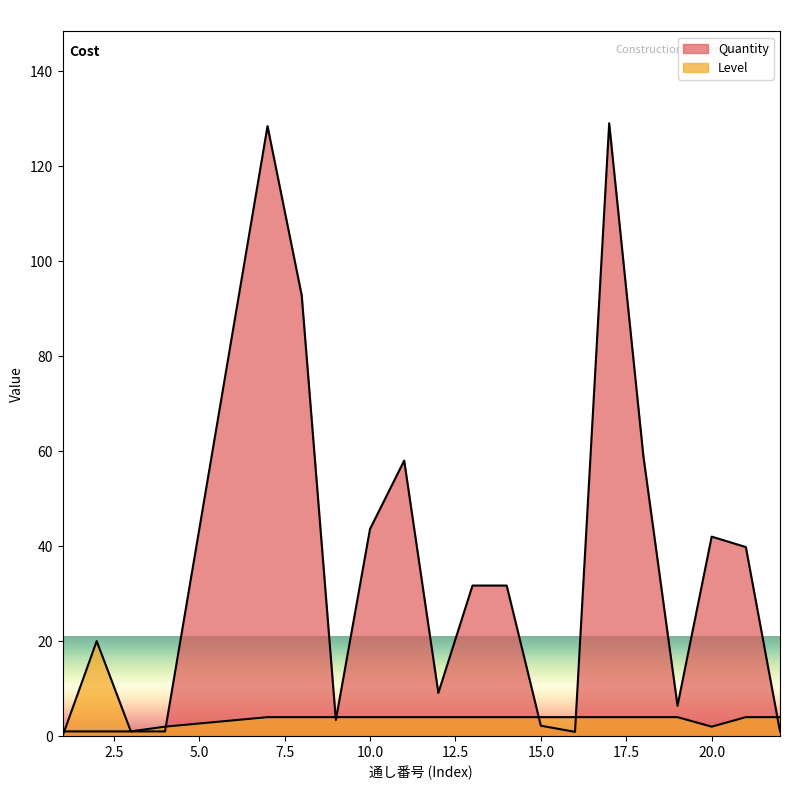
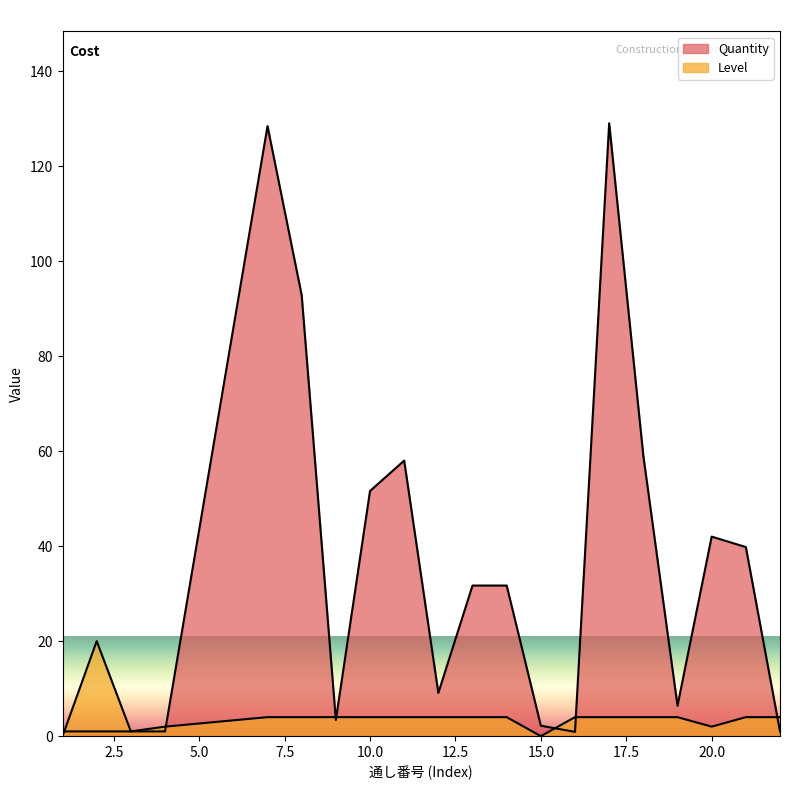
Quantity, 10.0: 44 -> 52
Level, 15.0: 4 -> 0
